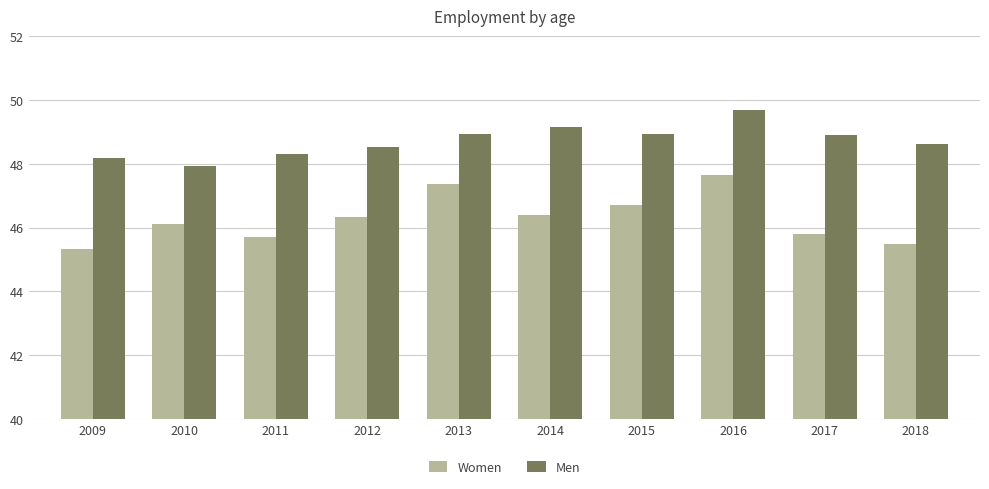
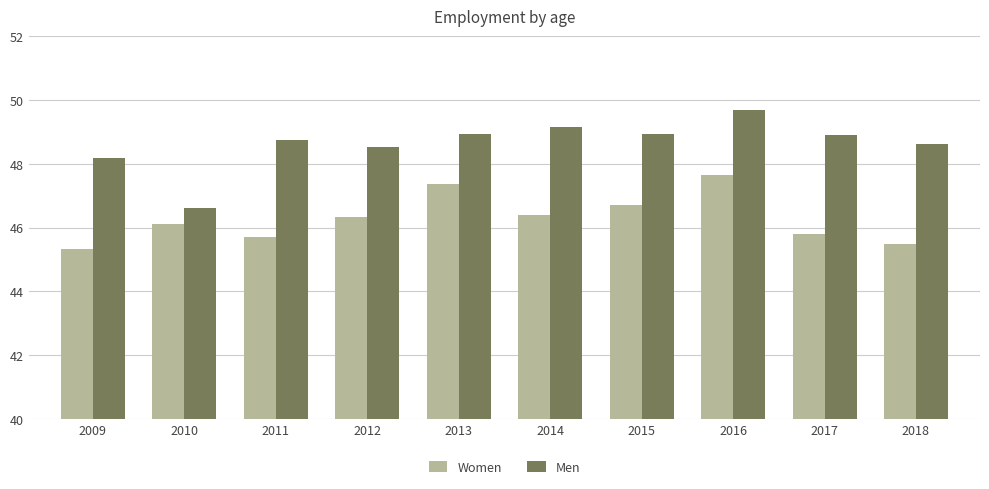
Men, 2010: 47.9 -> 46.6
Men, 2011: 48.3 -> 48.7
